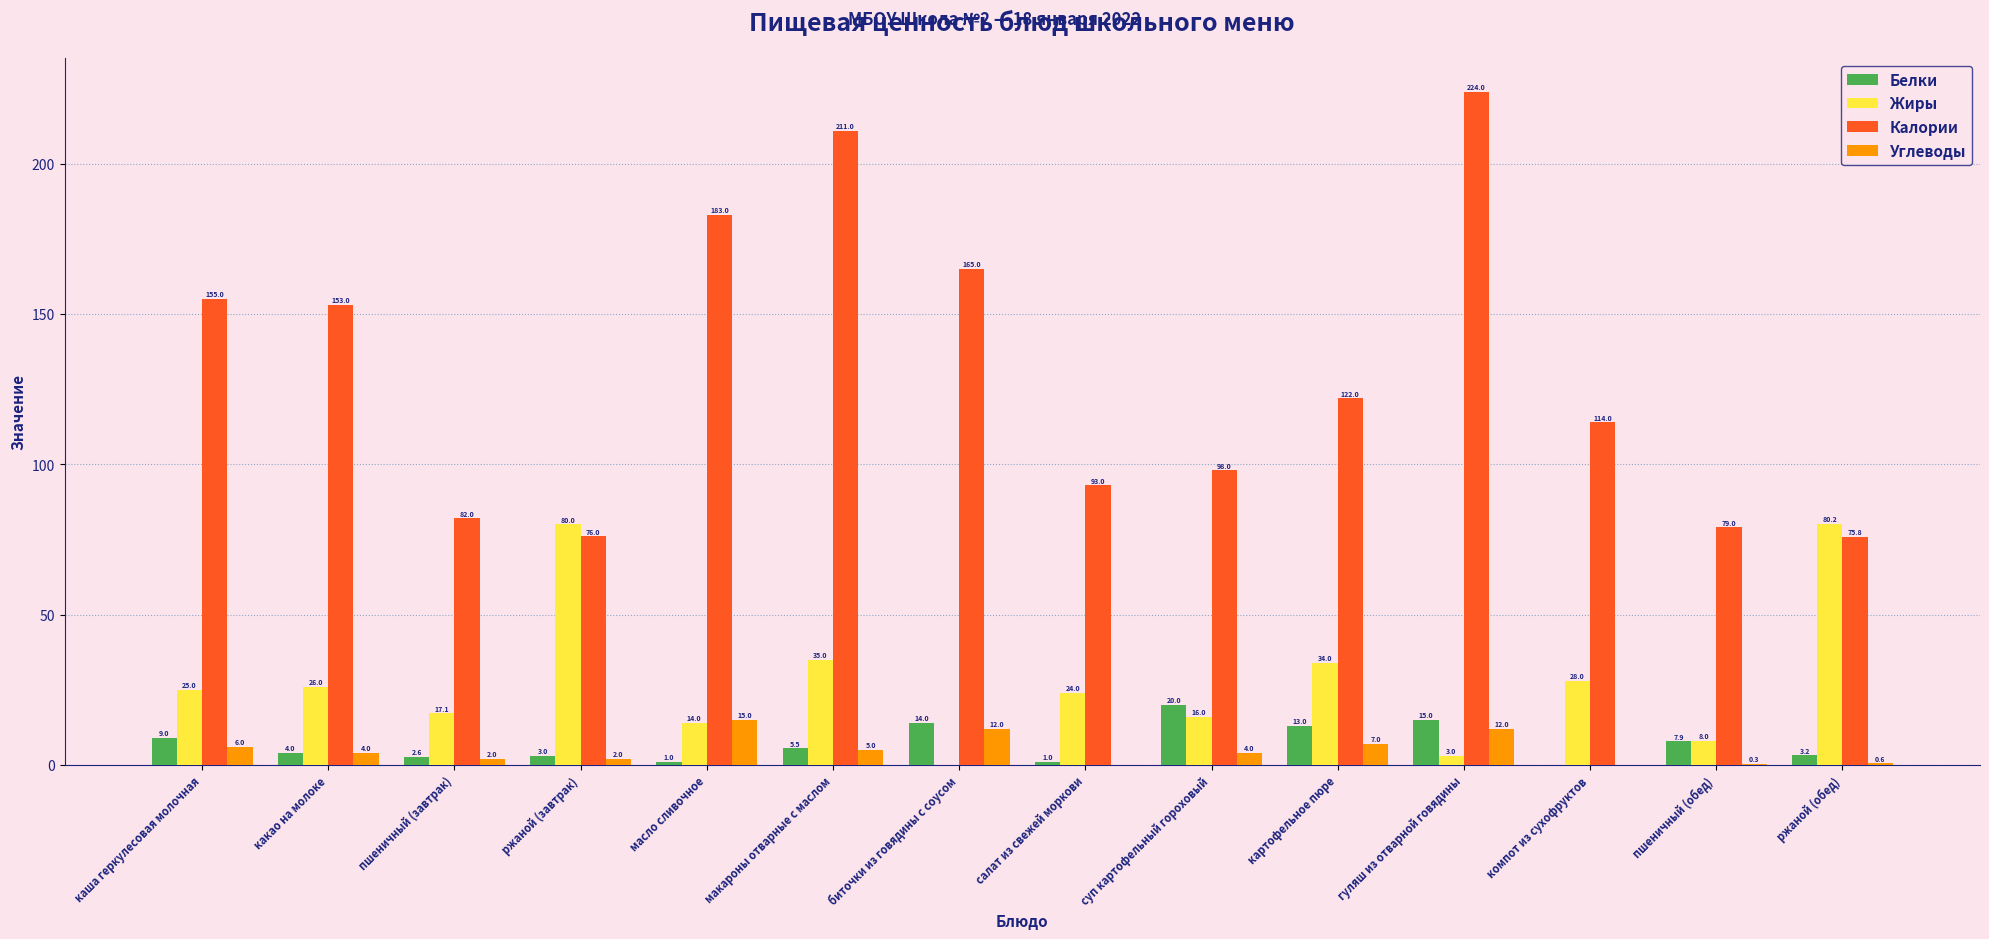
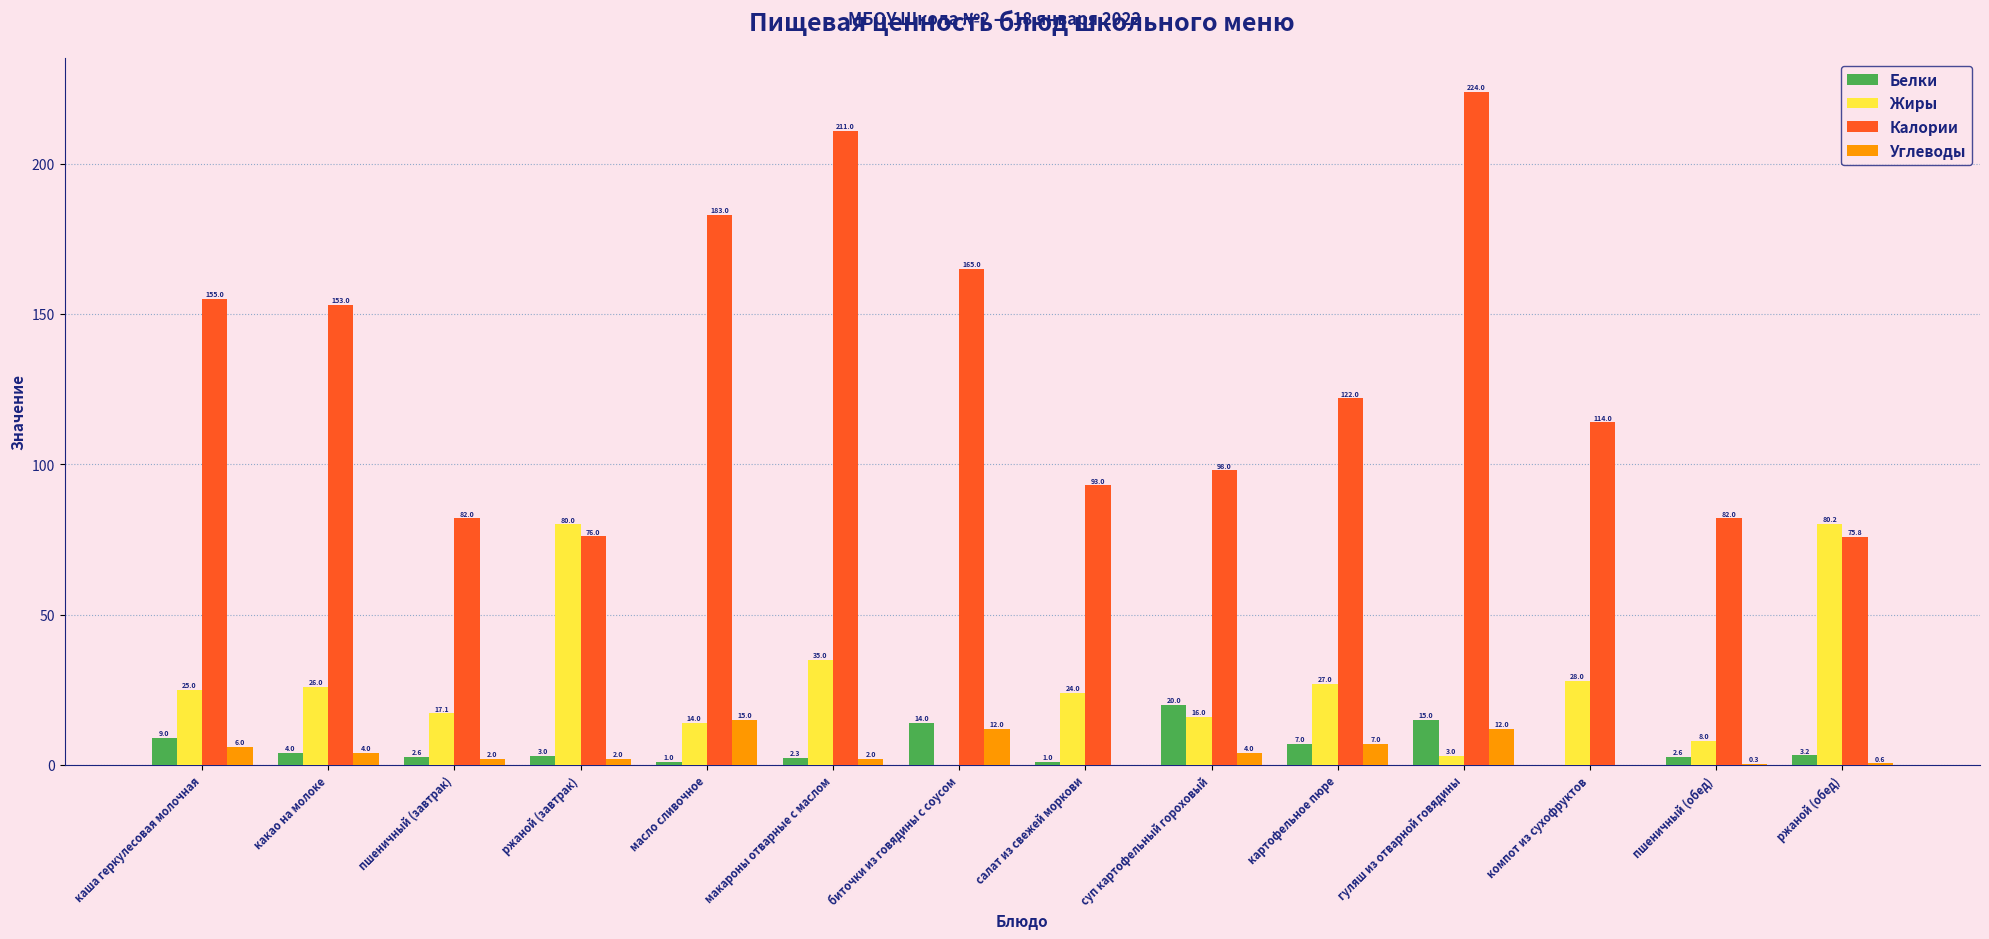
Белки, макароны отварные с маслом: 5.5 -> 2.3
Углеводы, макароны отварные с маслом: 5.0 -> 2.0
Белки, картофельное пюре: 13.0 -> 7.0
Жиры, картофельное пюре: 34.0 -> 27.0
Белки, пшеничный (обед): 7.9 -> 2.6
Калории, пшеничный (обед): 79.0 -> 82.0
